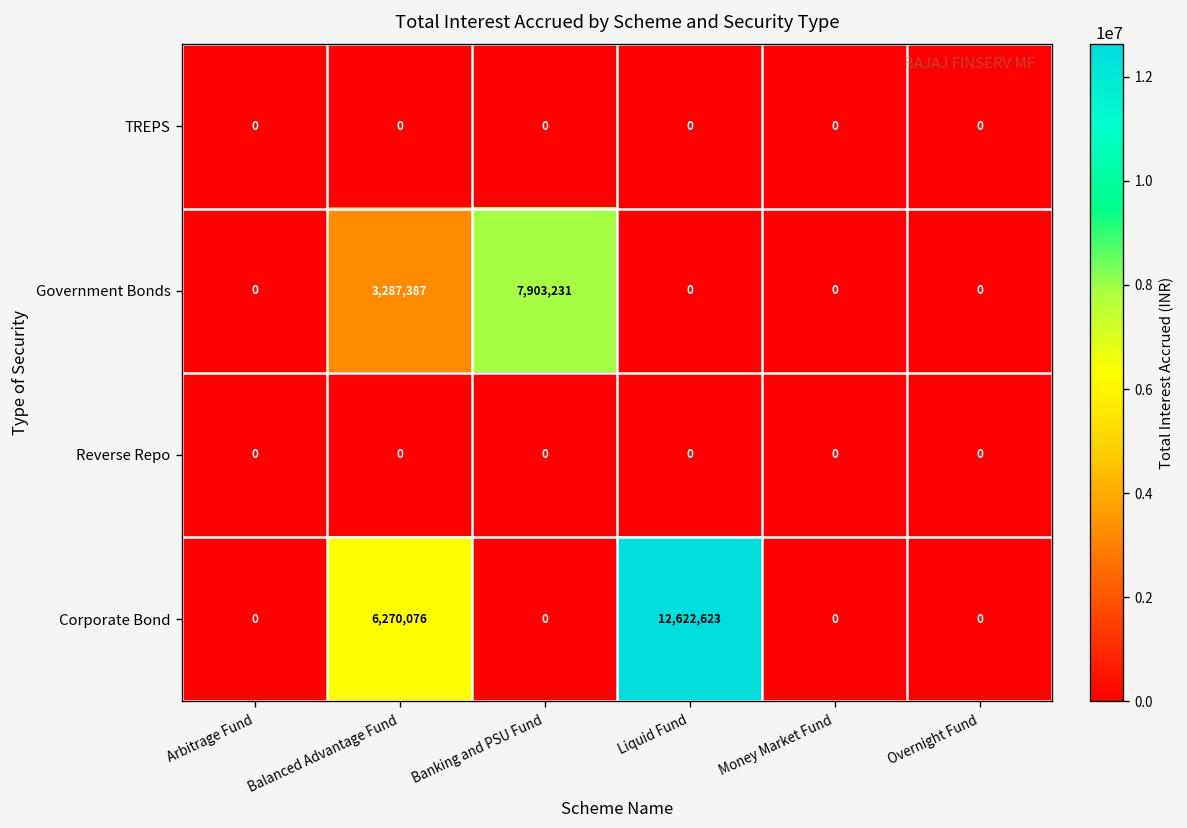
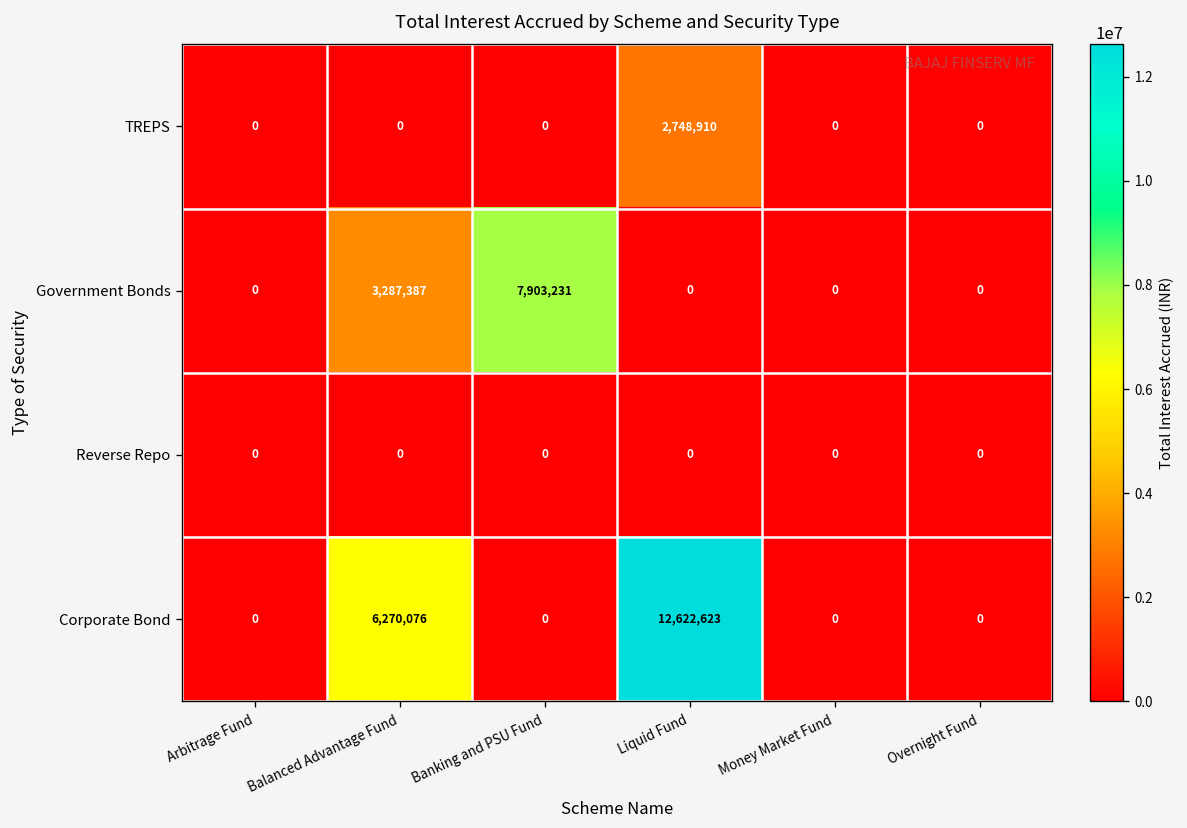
TREPS, Liquid Fund: 0 -> 2,748,910
